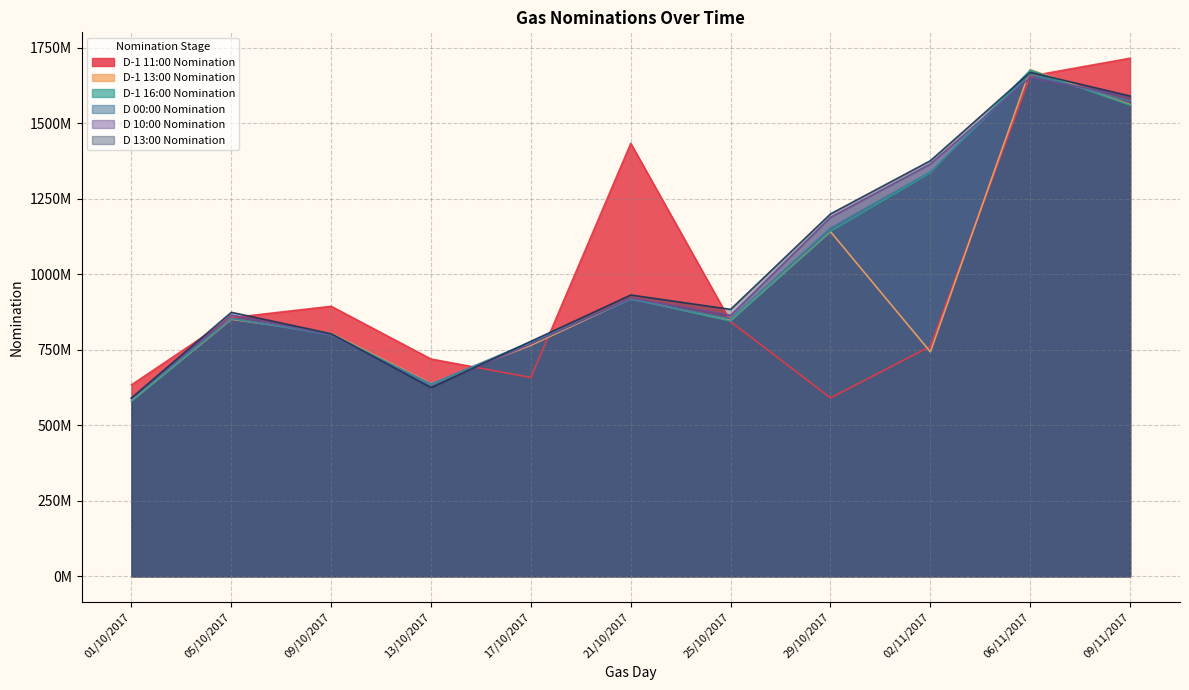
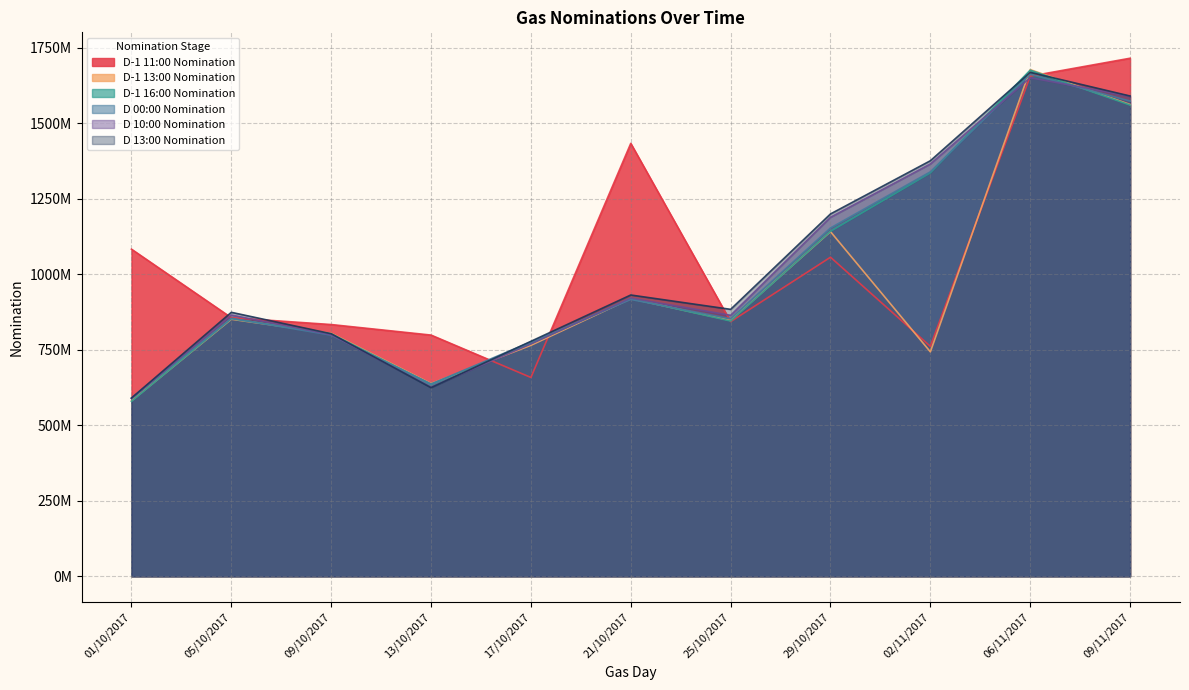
D-1 11:00 Nomination, 01/10/2017: 630000000 -> 1080000000
D-1 11:00 Nomination, 09/10/2017: 890000000 -> 830000000
D-1 11:00 Nomination, 13/10/2017: 720000000 -> 800000000
D-1 11:00 Nomination, 29/10/2017: 590000000 -> 1060000000
